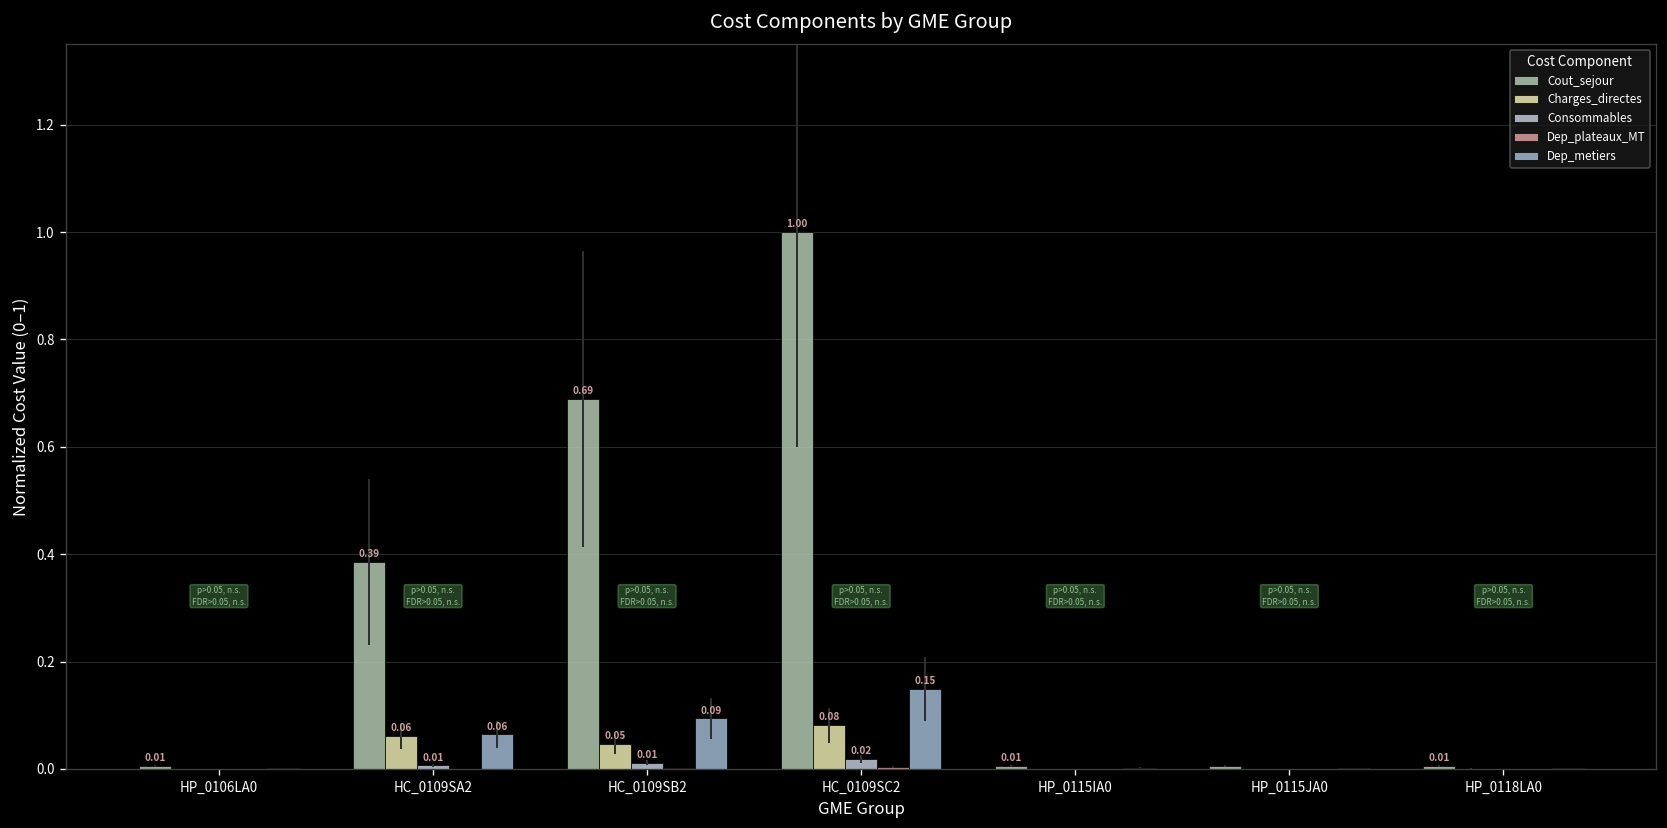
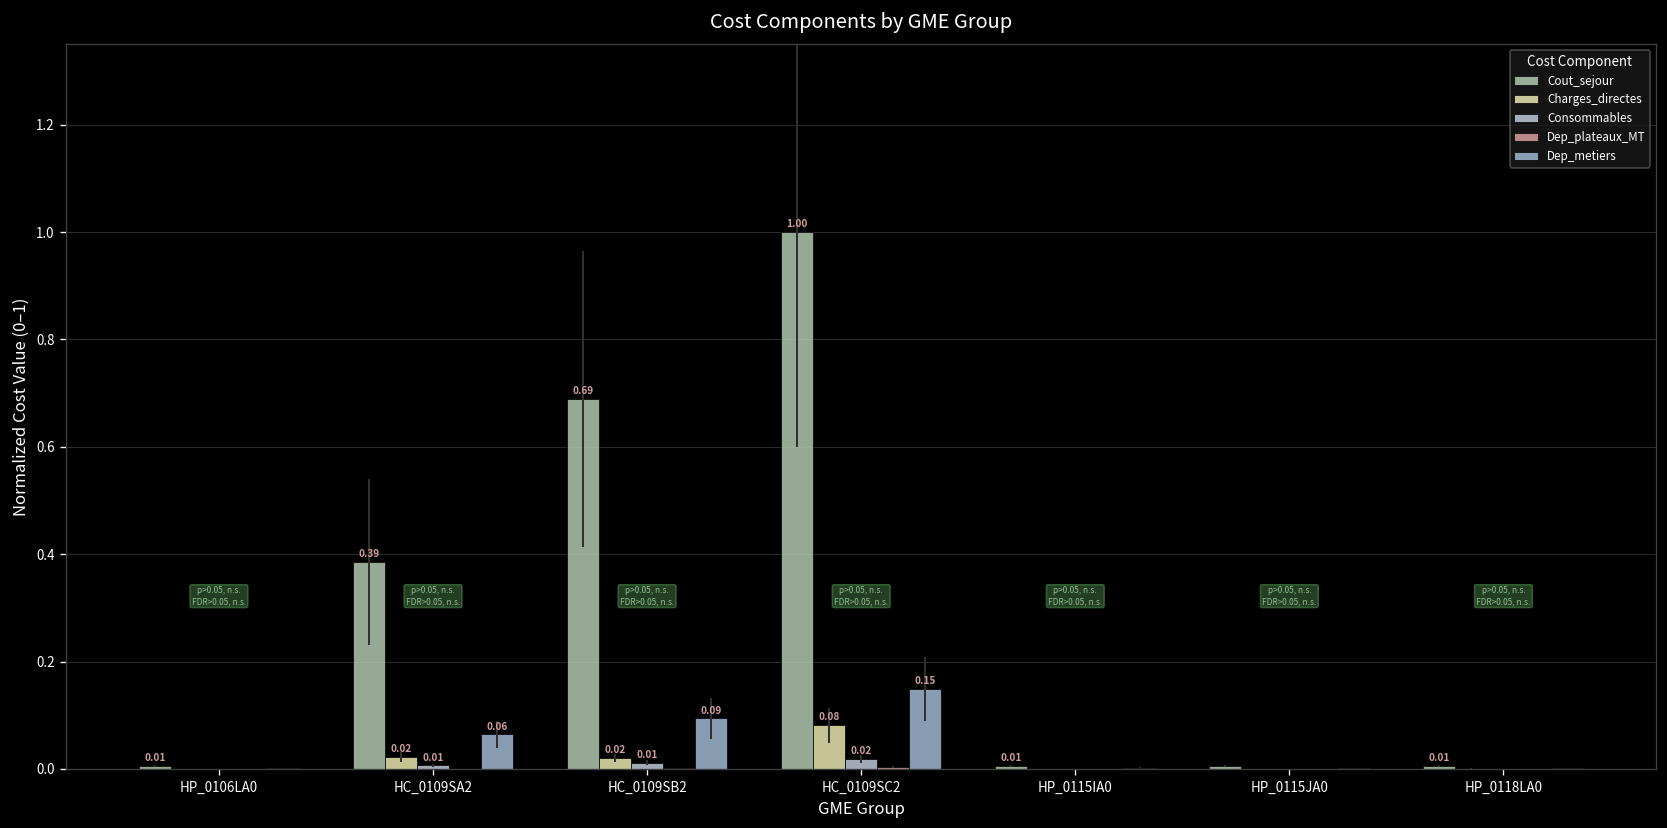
Charges_directes, HC_0109SA2: 0.06 -> 0.02
Charges_directes, HC_0109SB2: 0.05 -> 0.02
